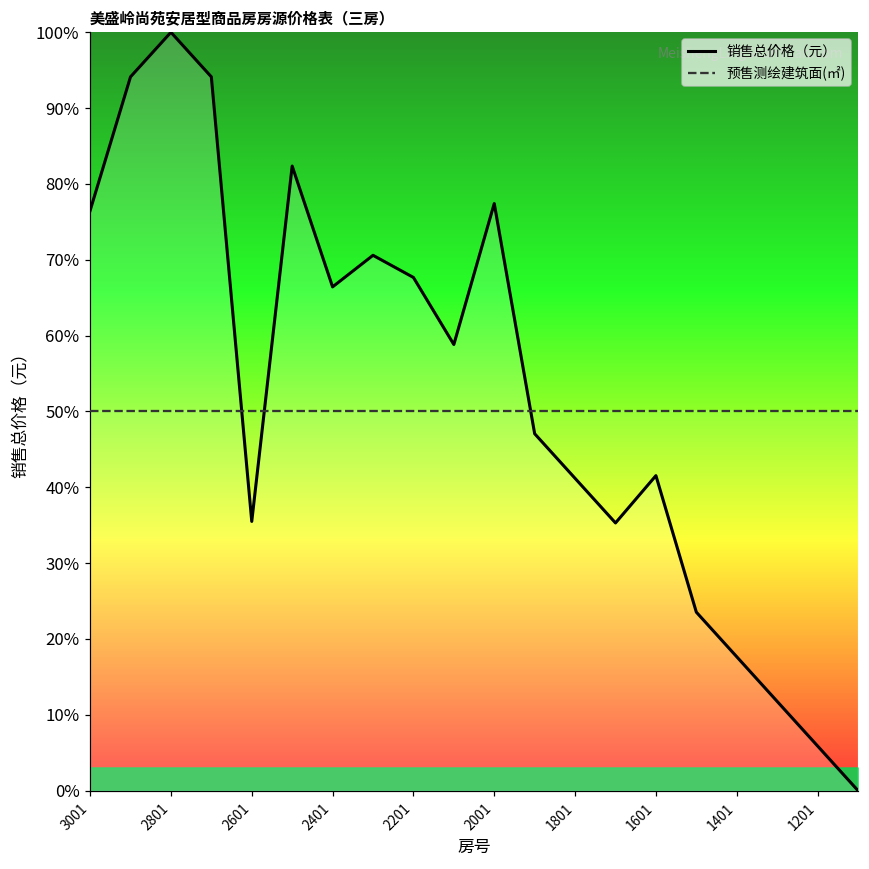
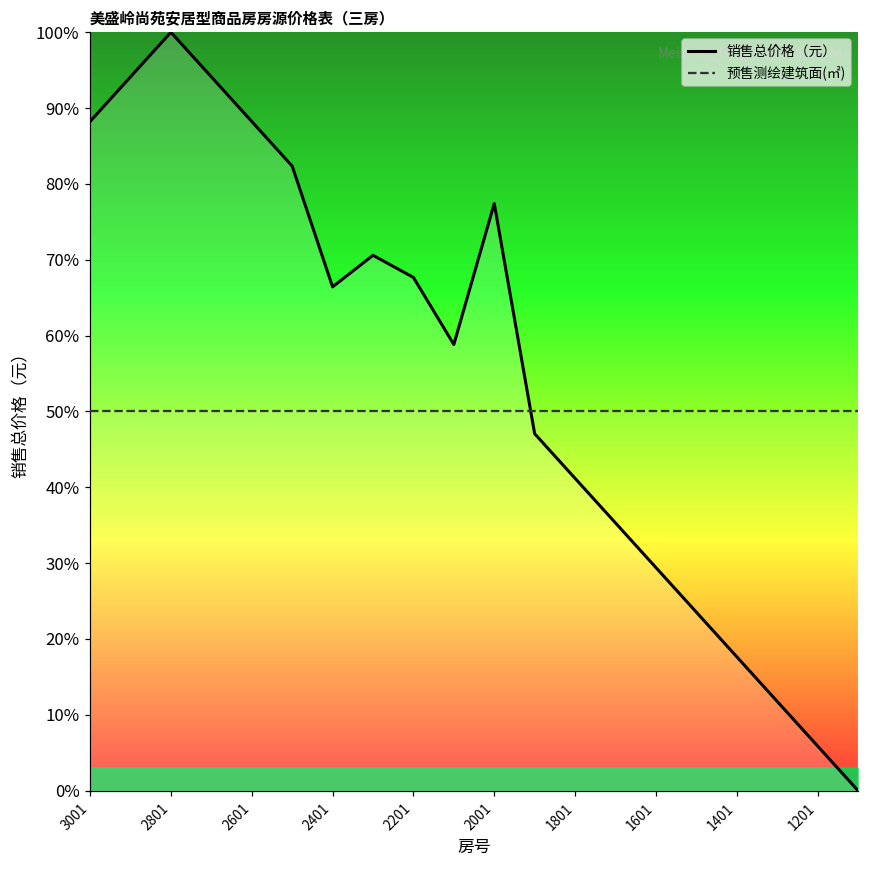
销售总价格（元）, 3001: 76% -> 88%
销售总价格（元）, 2601: 35% -> 88%
销售总价格（元）, 1601: 42% -> 29%
